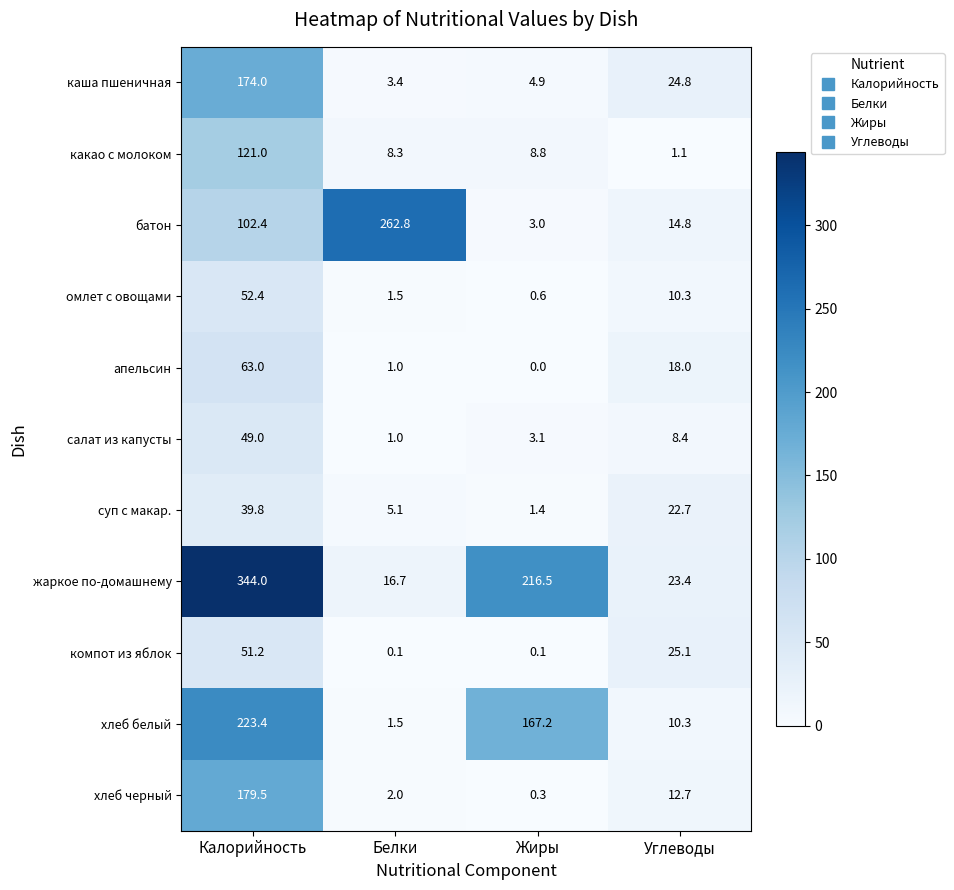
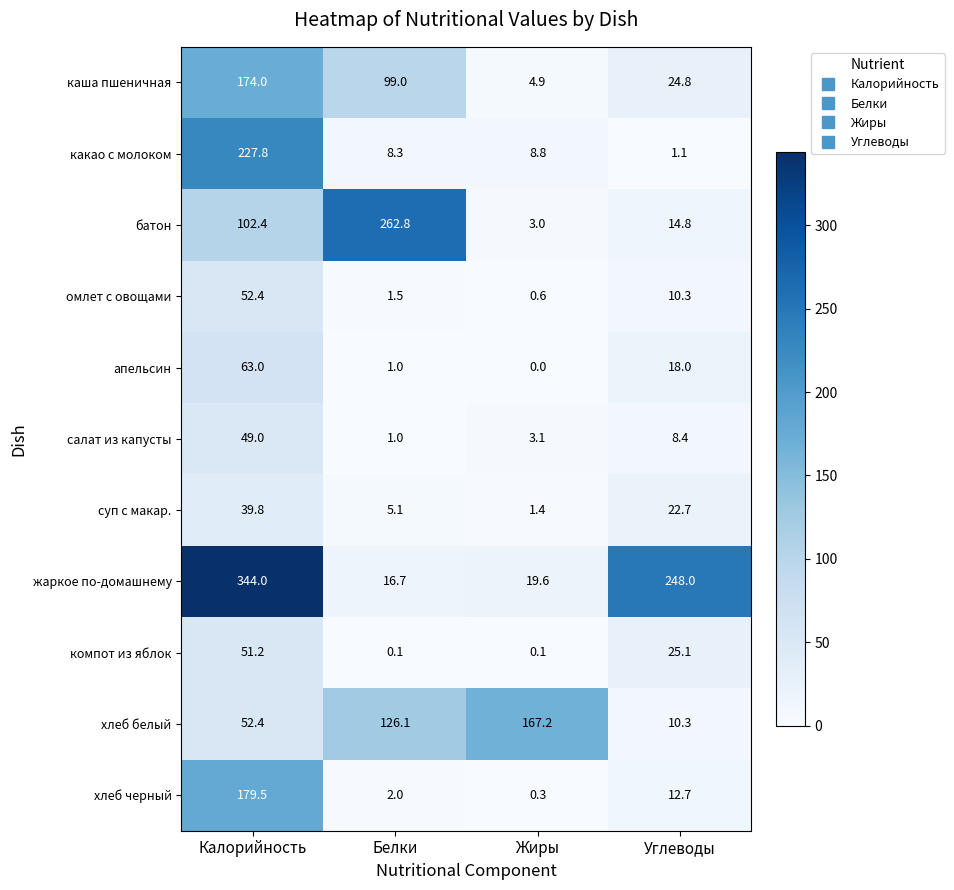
каша пшеничная, Белки: 3.4 -> 99.0
какао с молоком, Калорийность: 121.0 -> 227.8
жаркое по-домашнему, Жиры: 216.5 -> 19.6
жаркое по-домашнему, Углеводы: 23.4 -> 248.0
хлеб белый, Калорийность: 223.4 -> 52.4
хлеб белый, Белки: 1.5 -> 126.1
